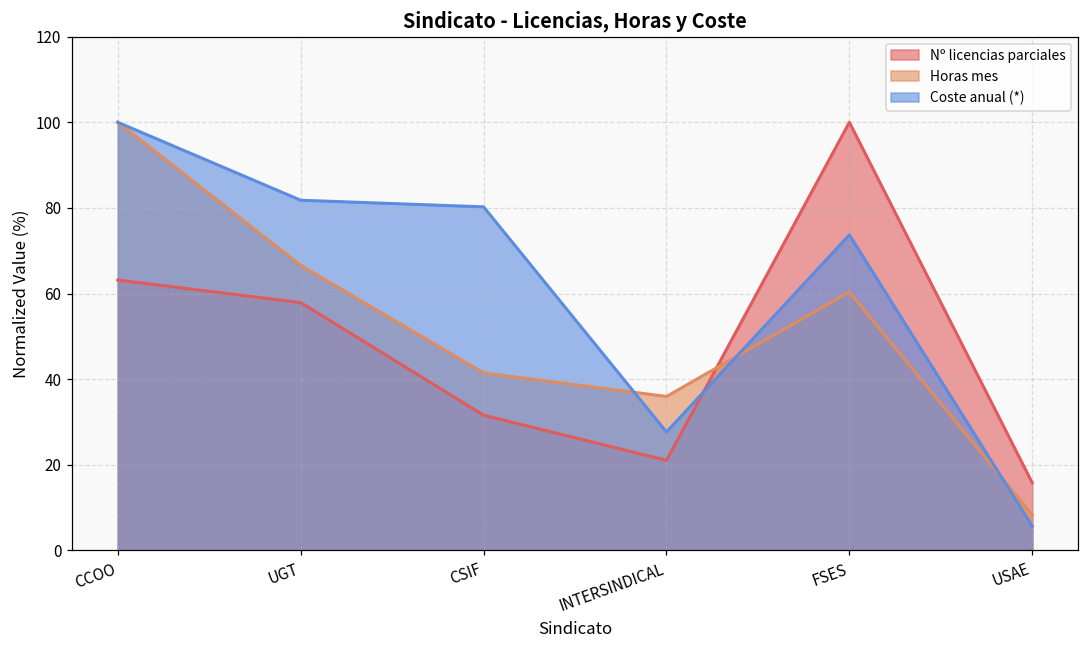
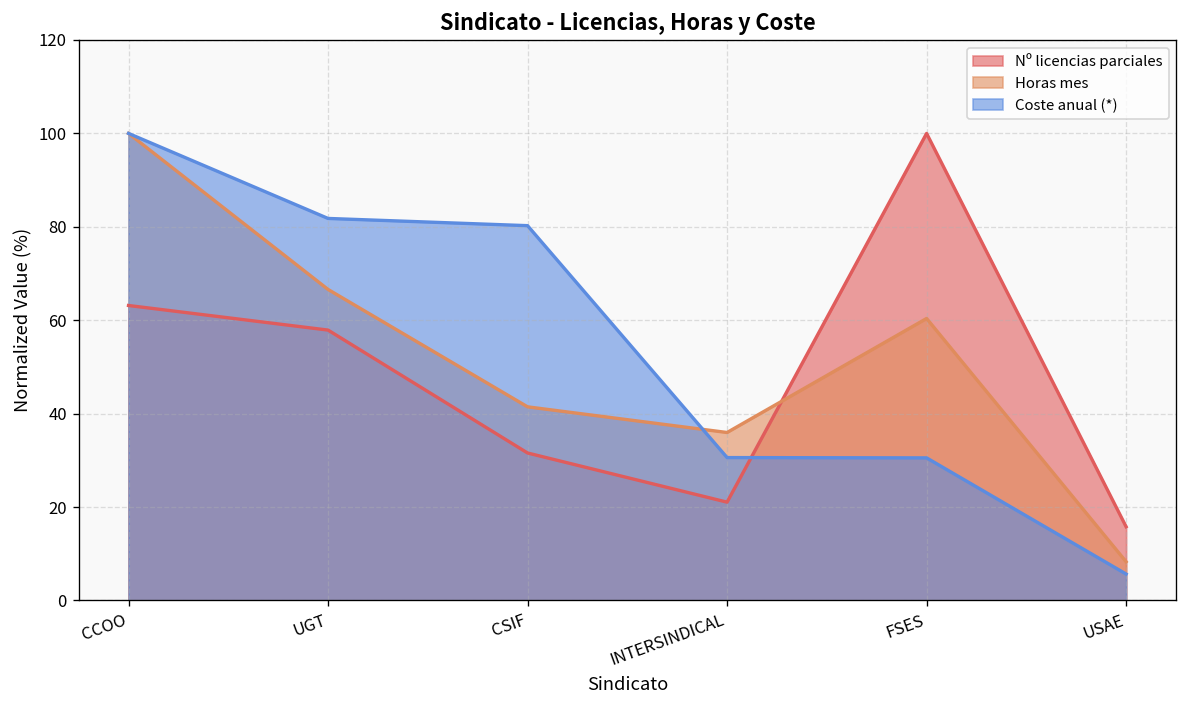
Coste anual (*), INTERSINDICAL: 28 -> 31
Coste anual (*), FSES: 74 -> 31
